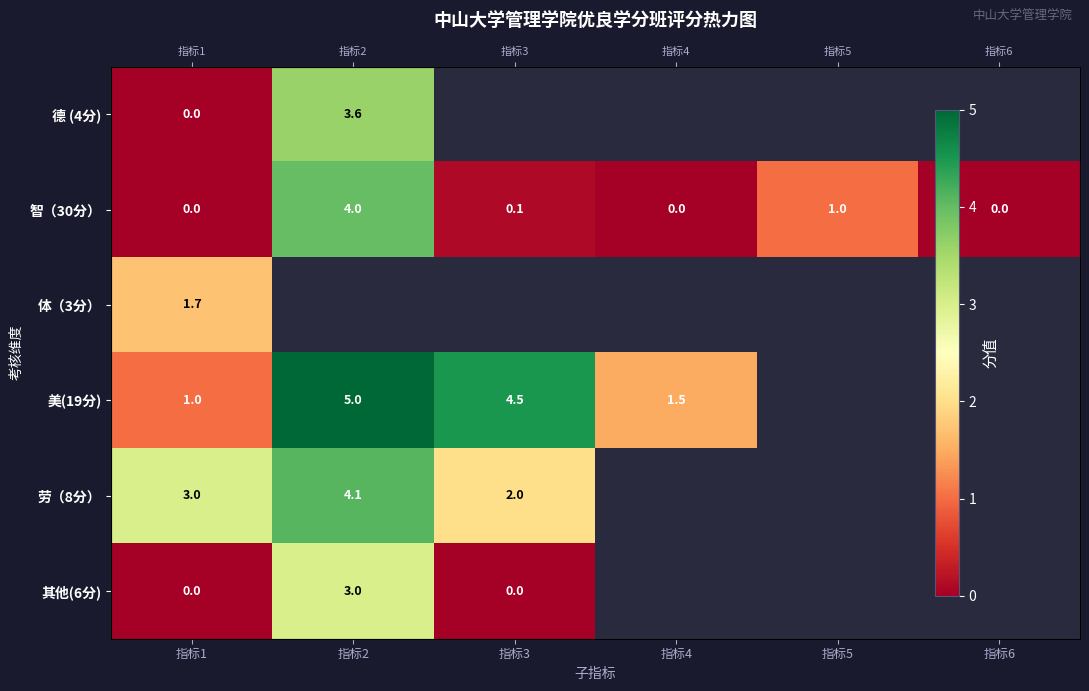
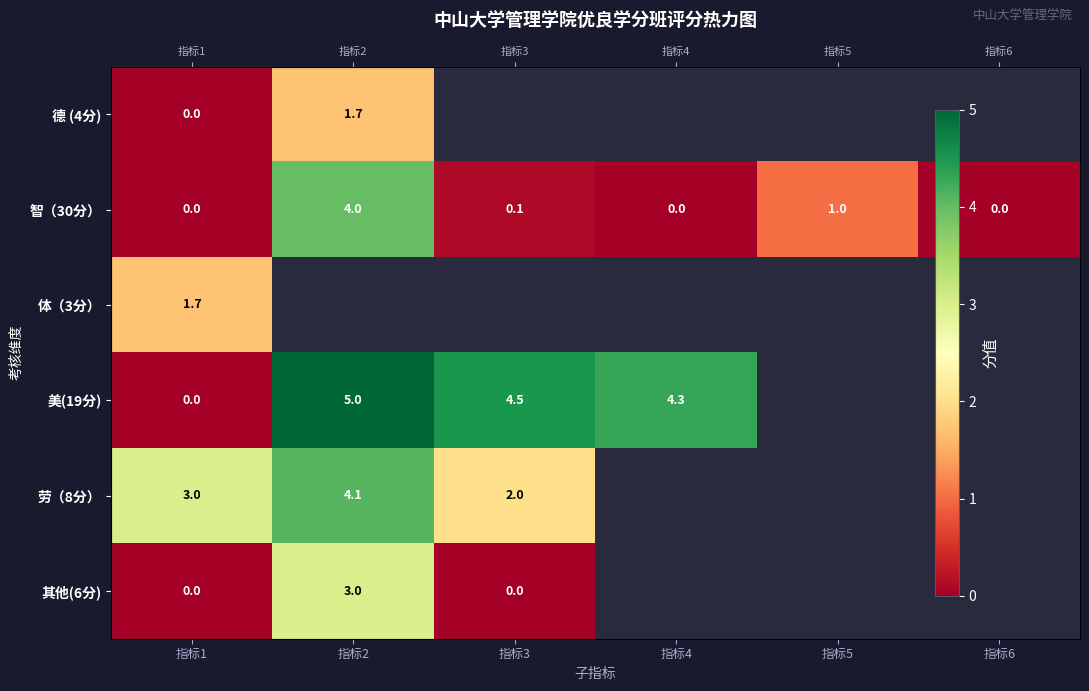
德 (4分), 指标2: 3.6 -> 1.7
美(19分), 指标1: 1.0 -> 0.0
美(19分), 指标4: 1.5 -> 4.3
